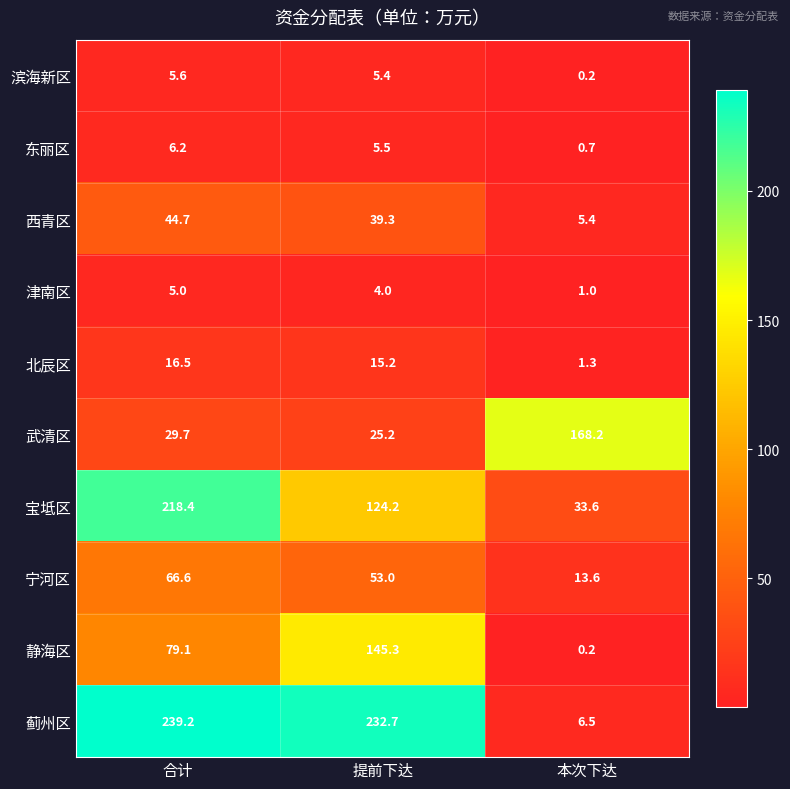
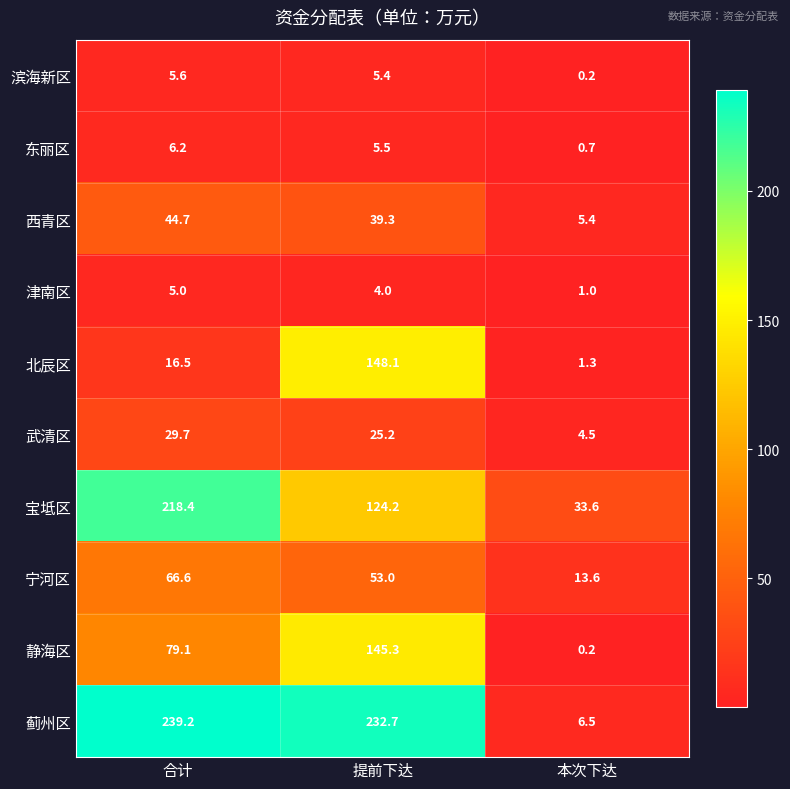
北辰区, 提前下达: 15.2 -> 148.1
武清区, 本次下达: 168.2 -> 4.5
